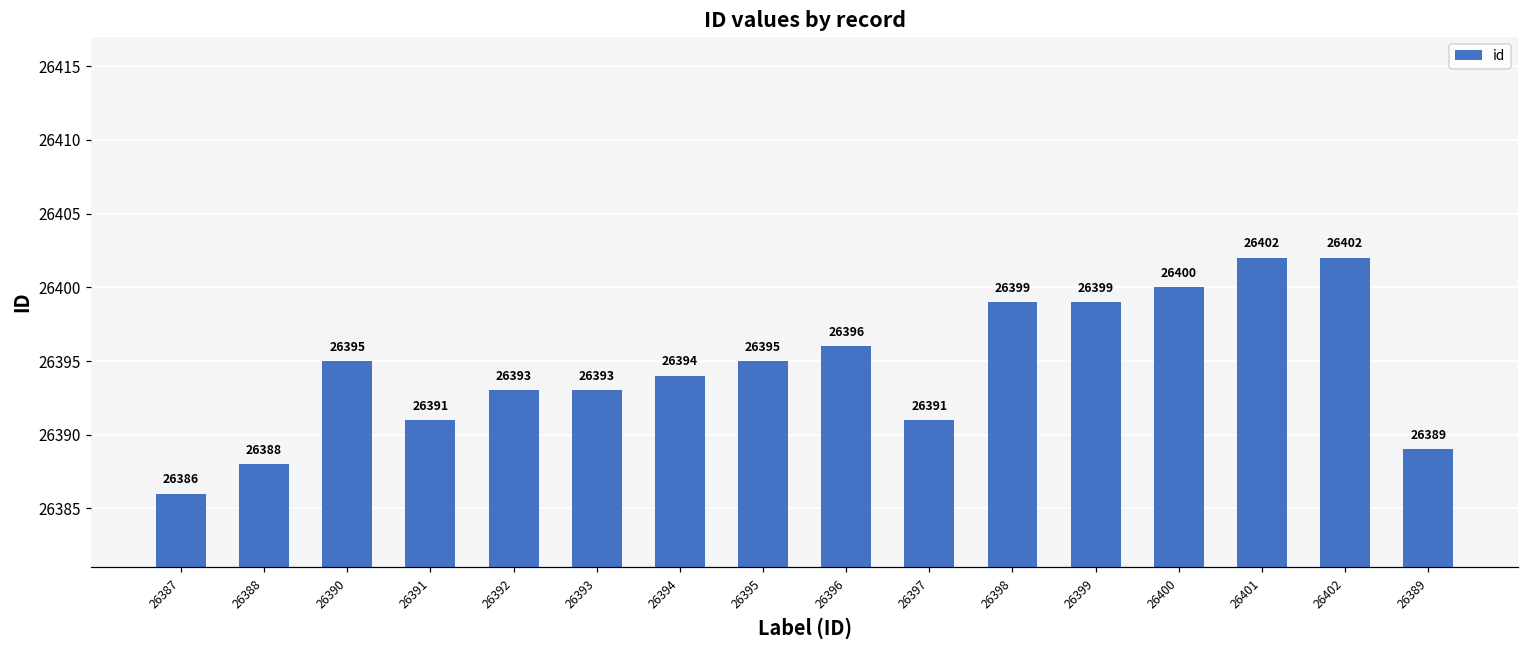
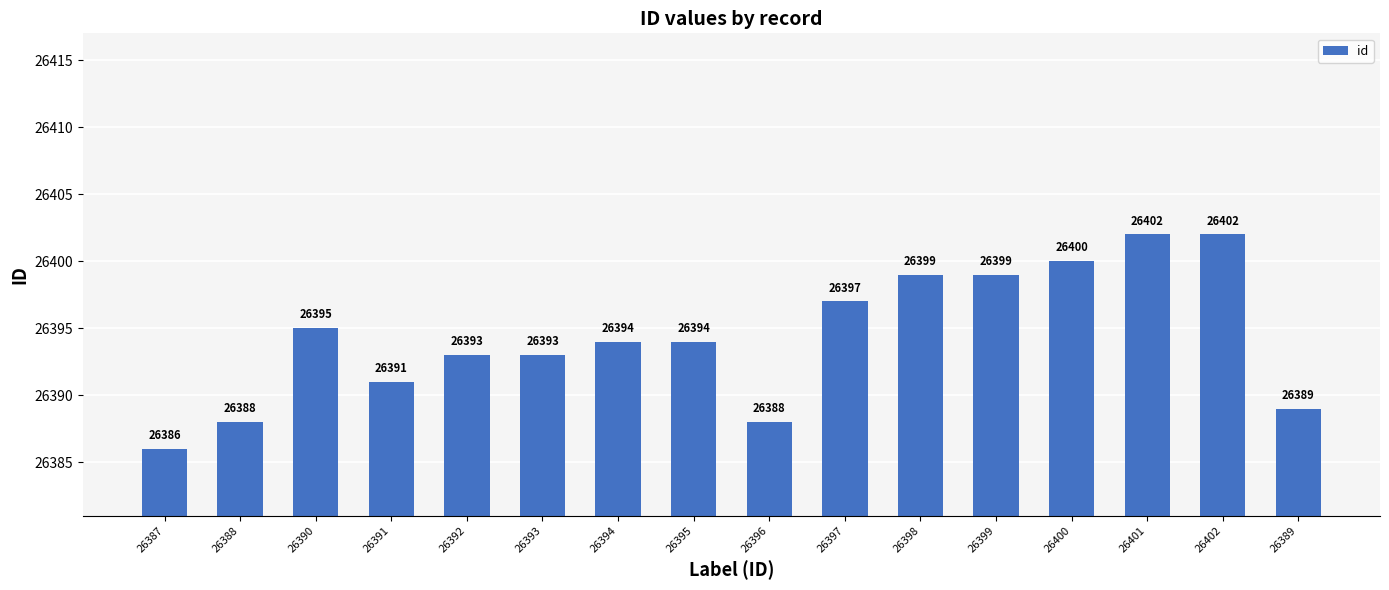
26395: 26395 -> 26394
26396: 26396 -> 26388
26397: 26391 -> 26397
